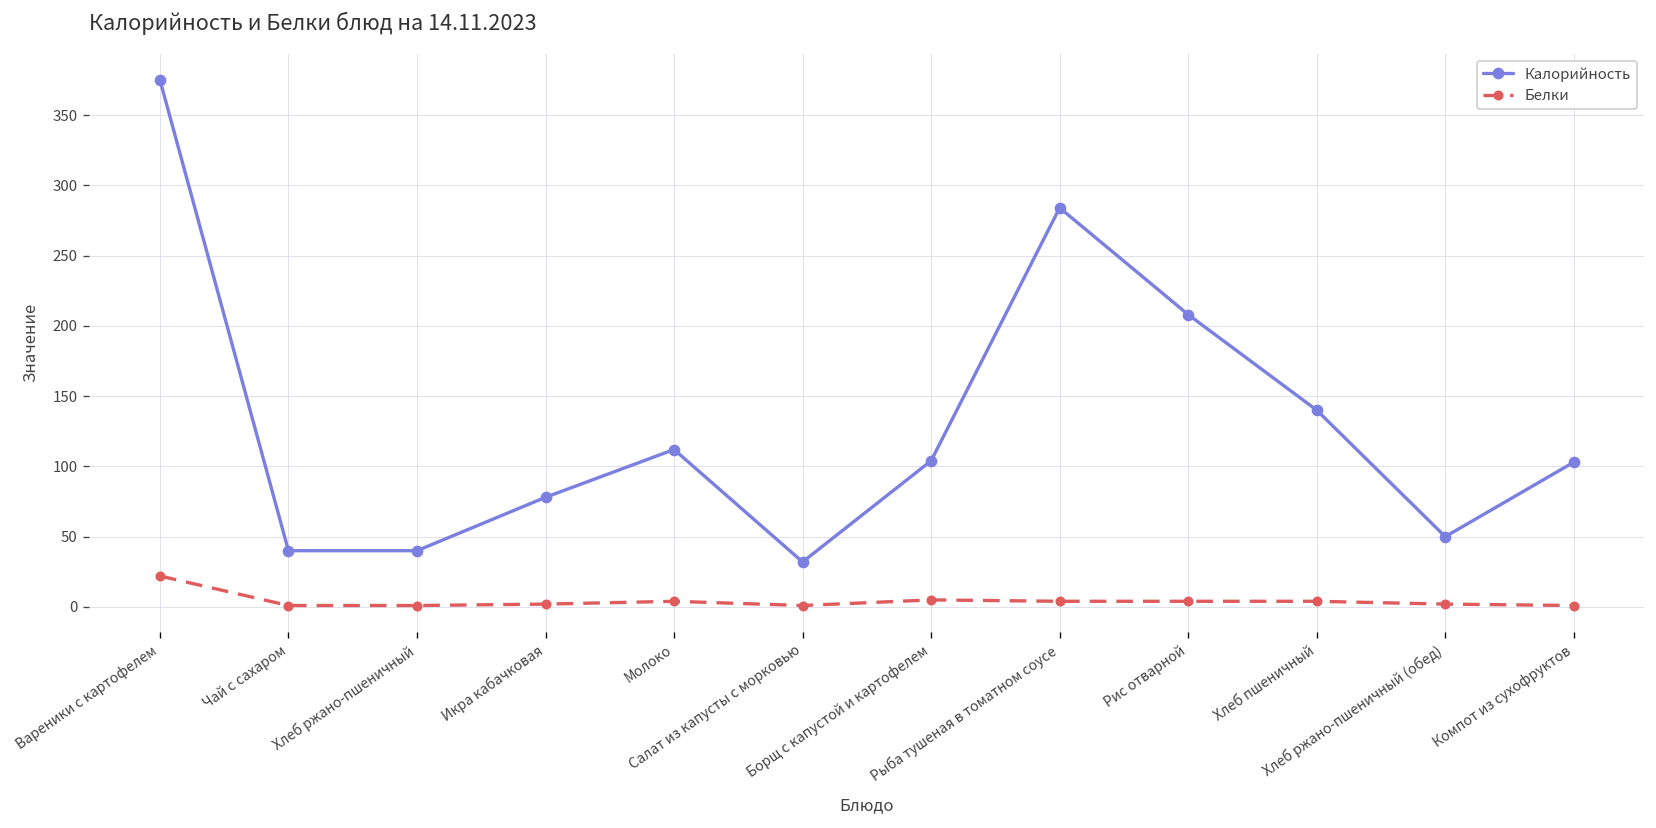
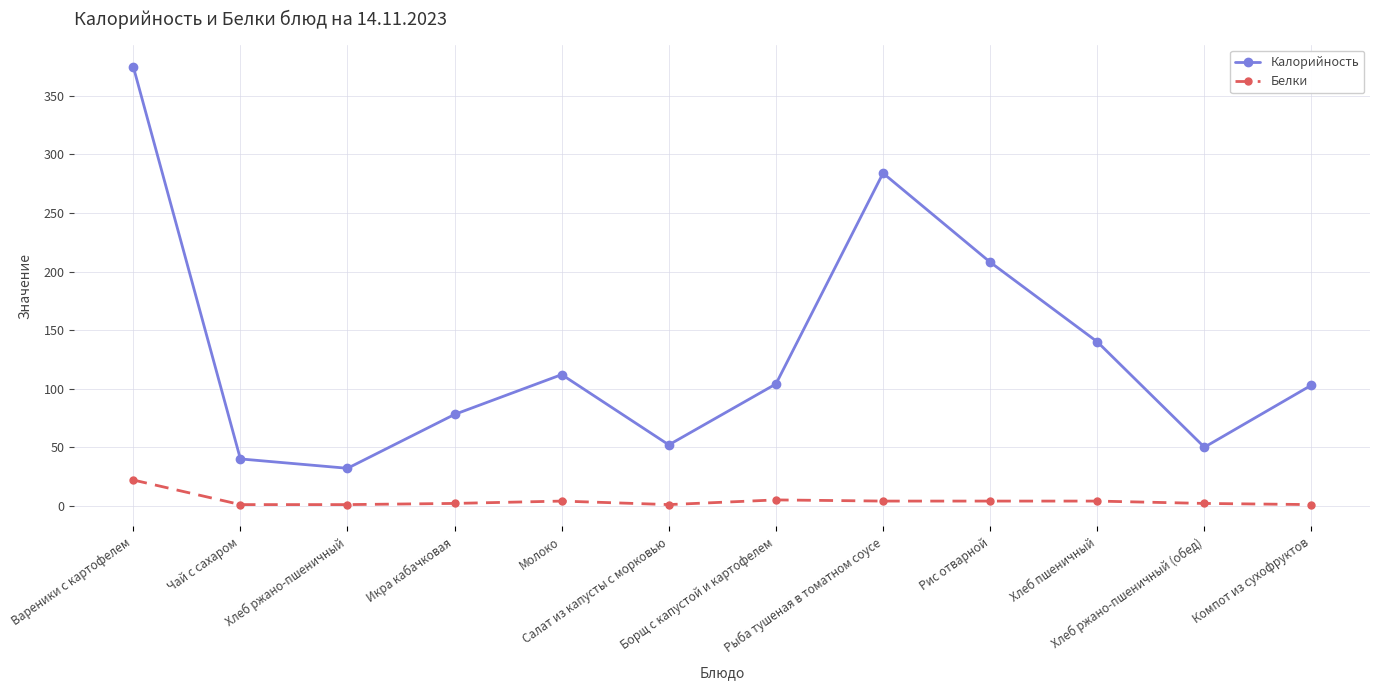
Калорийность, Хлеб ржано-пшеничный: 40 -> 32
Калорийность, Салат из капусты с морковью: 32 -> 52
